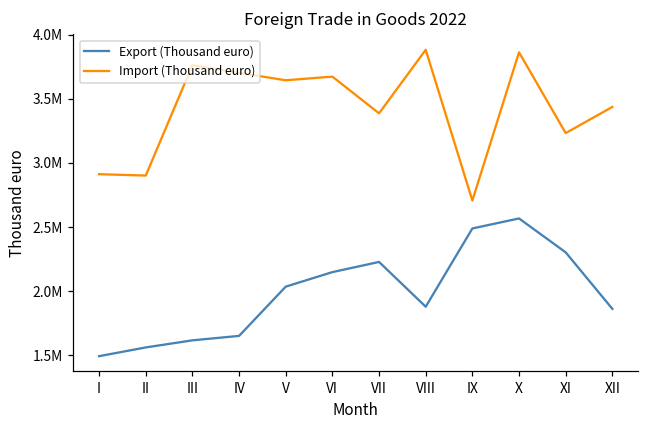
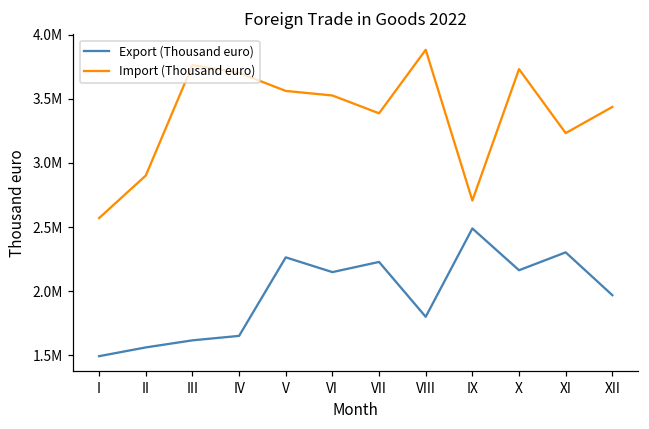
Import (Thousand euro), I: 2910000 -> 2570000
Export (Thousand euro), V: 2040000 -> 2260000
Import (Thousand euro), V: 3640000 -> 3560000
Import (Thousand euro), VI: 3670000 -> 3530000
Export (Thousand euro), VIII: 1880000 -> 1800000
Export (Thousand euro), X: 2570000 -> 2160000
Import (Thousand euro), X: 3860000 -> 3730000
Export (Thousand euro), XII: 1860000 -> 1970000
